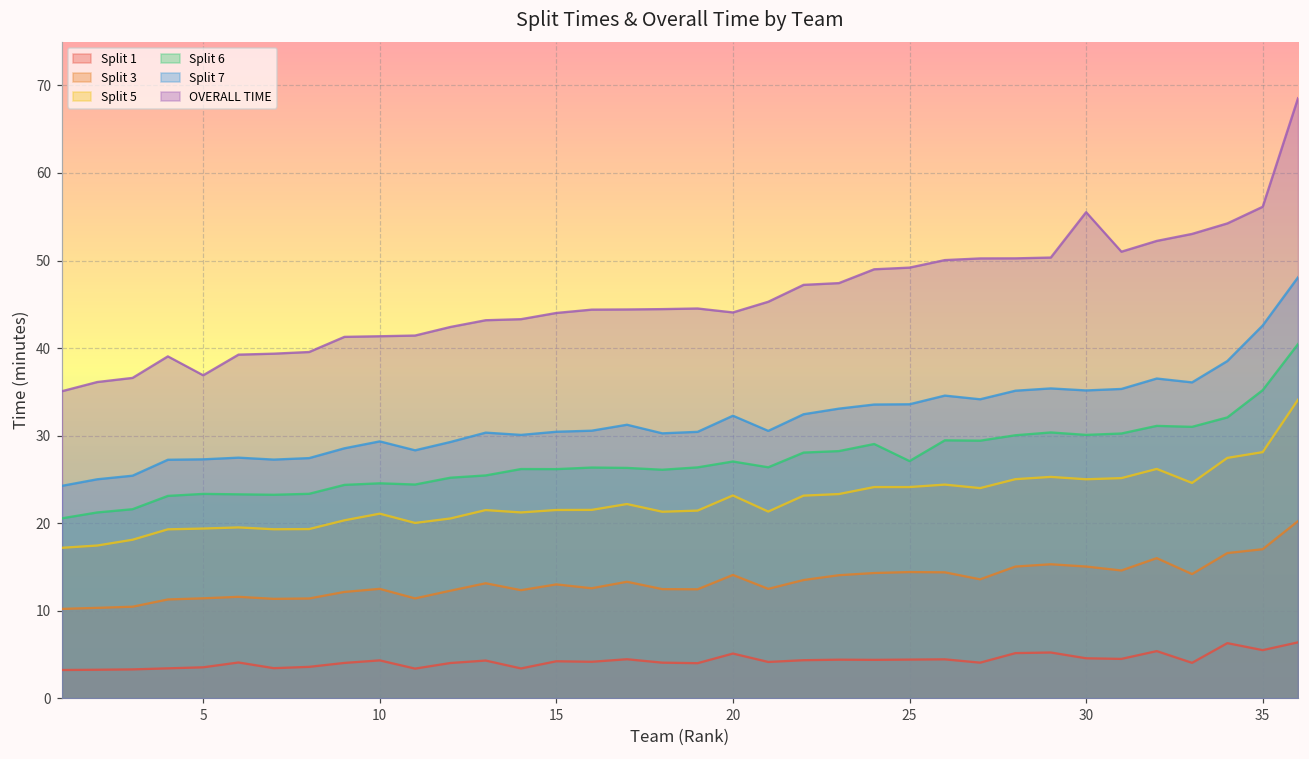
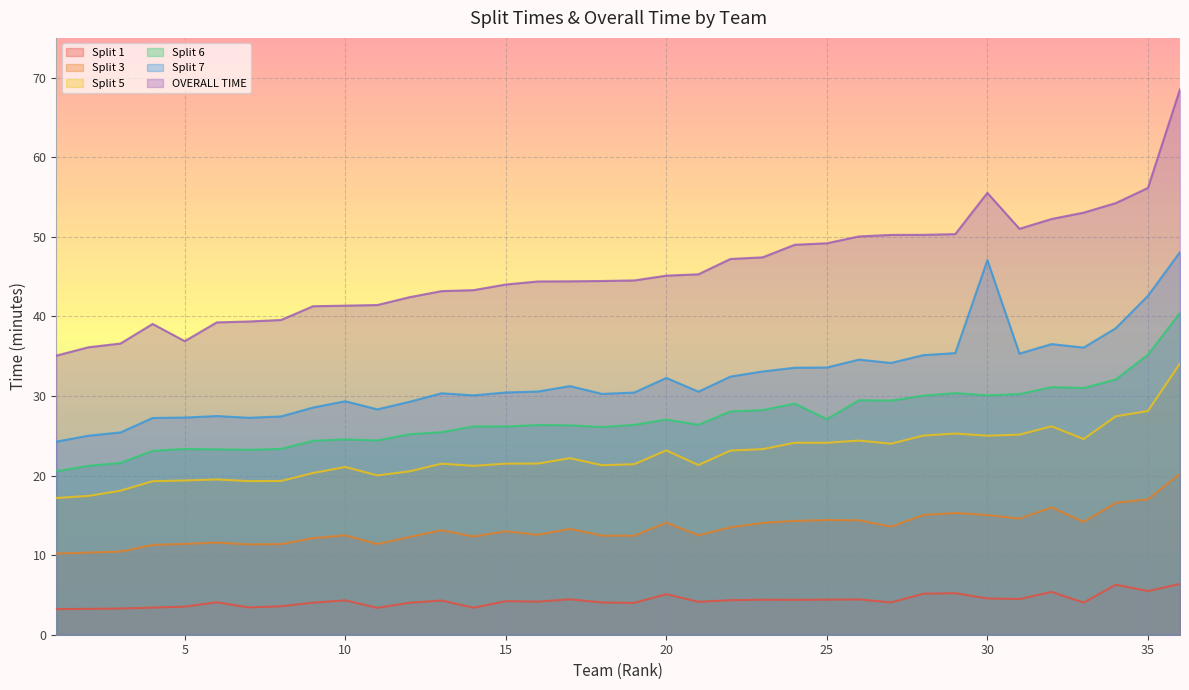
OVERALL TIME, 20: 44 -> 45
Split 7, 30: 35 -> 47
